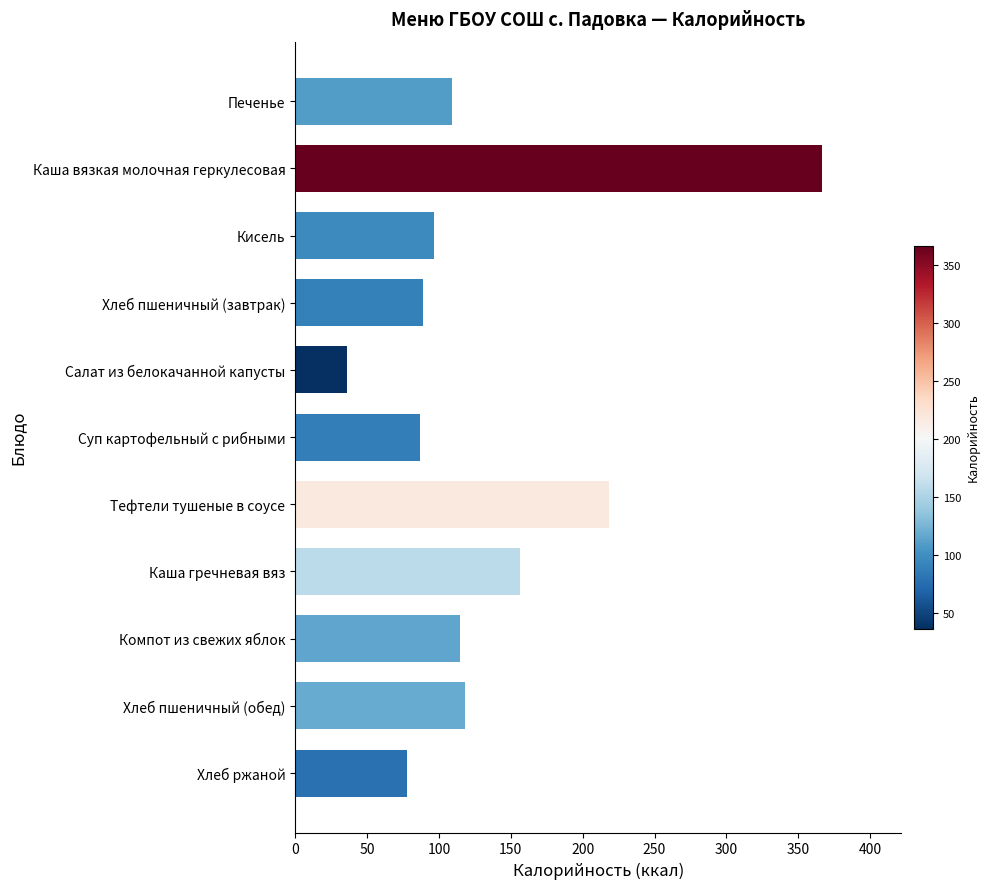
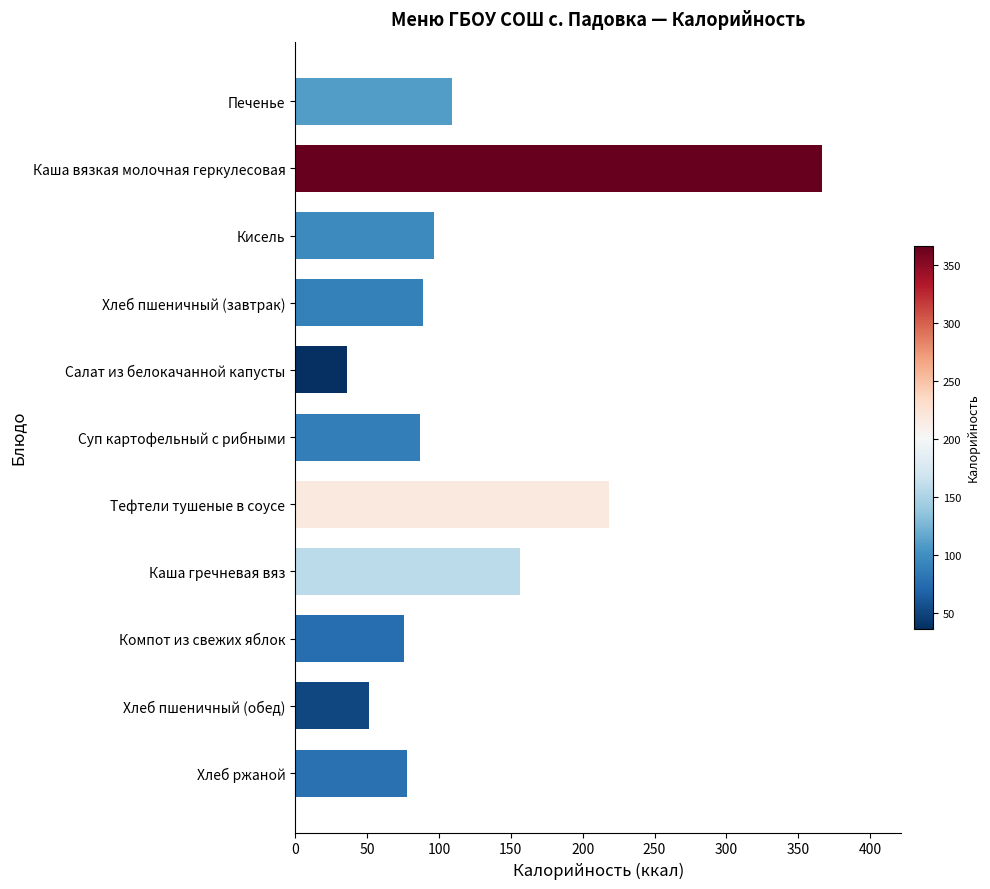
Компот из свежих яблок: 115 -> 76
Хлеб пшеничный (обед): 118 -> 51
